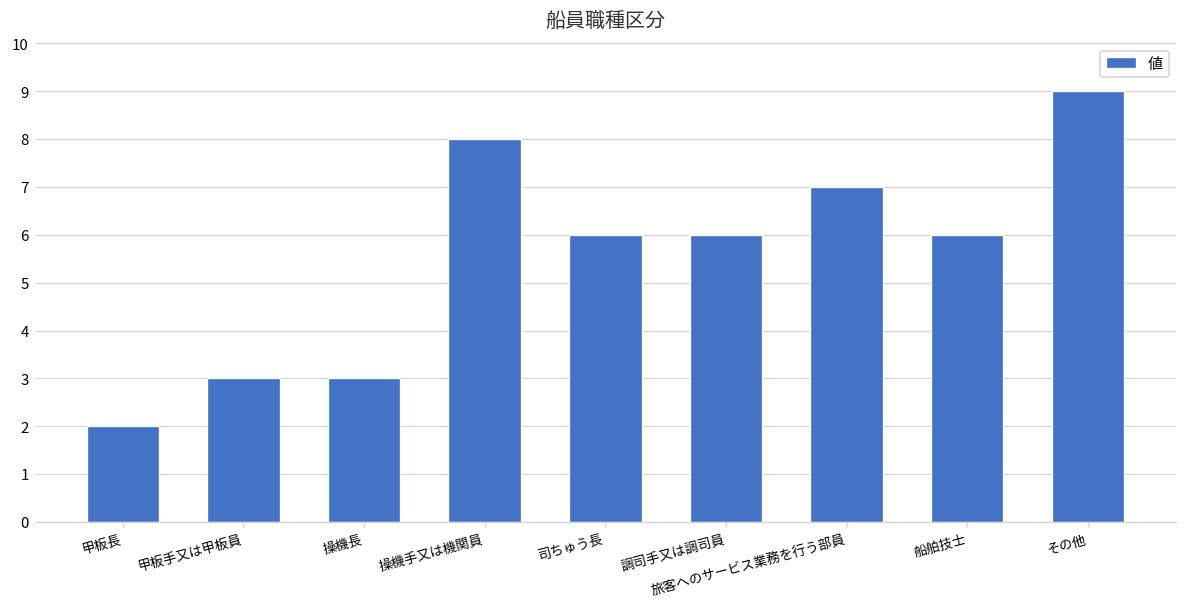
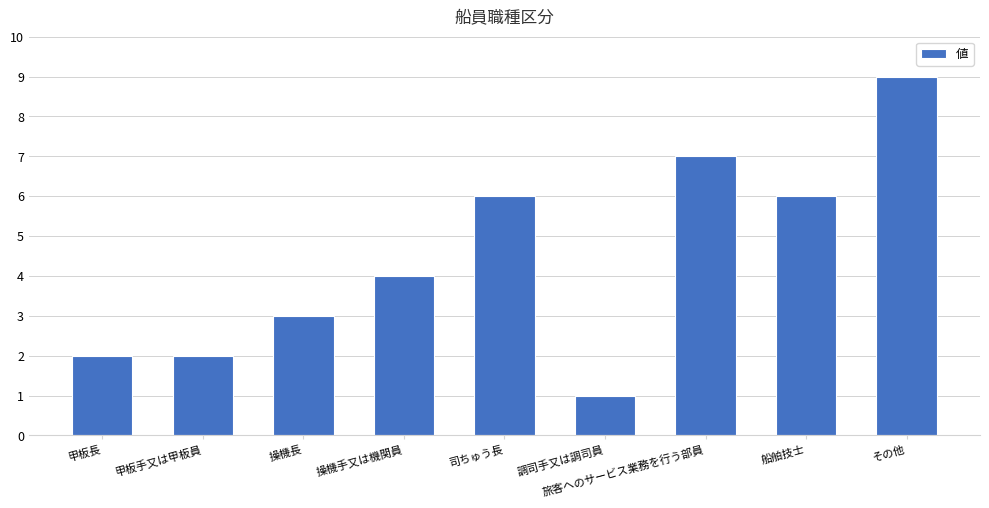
甲板手又は甲板員: 3 -> 2
操機手又は機関員: 8 -> 4
調司手又は調司員: 6 -> 1
